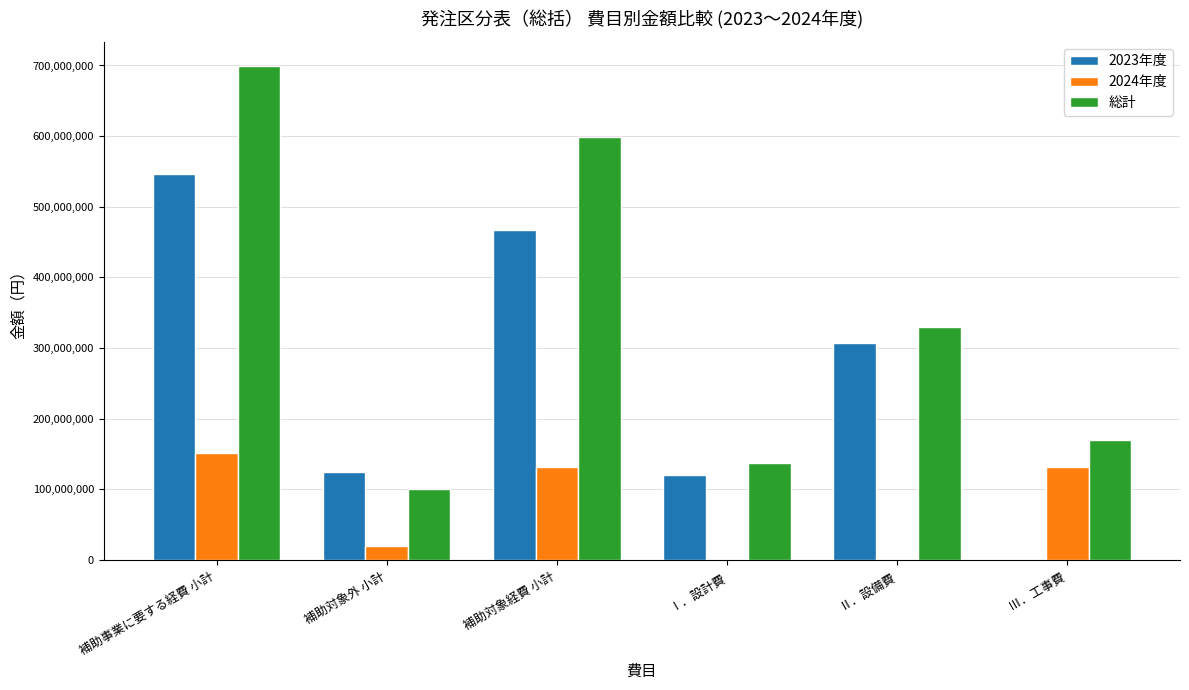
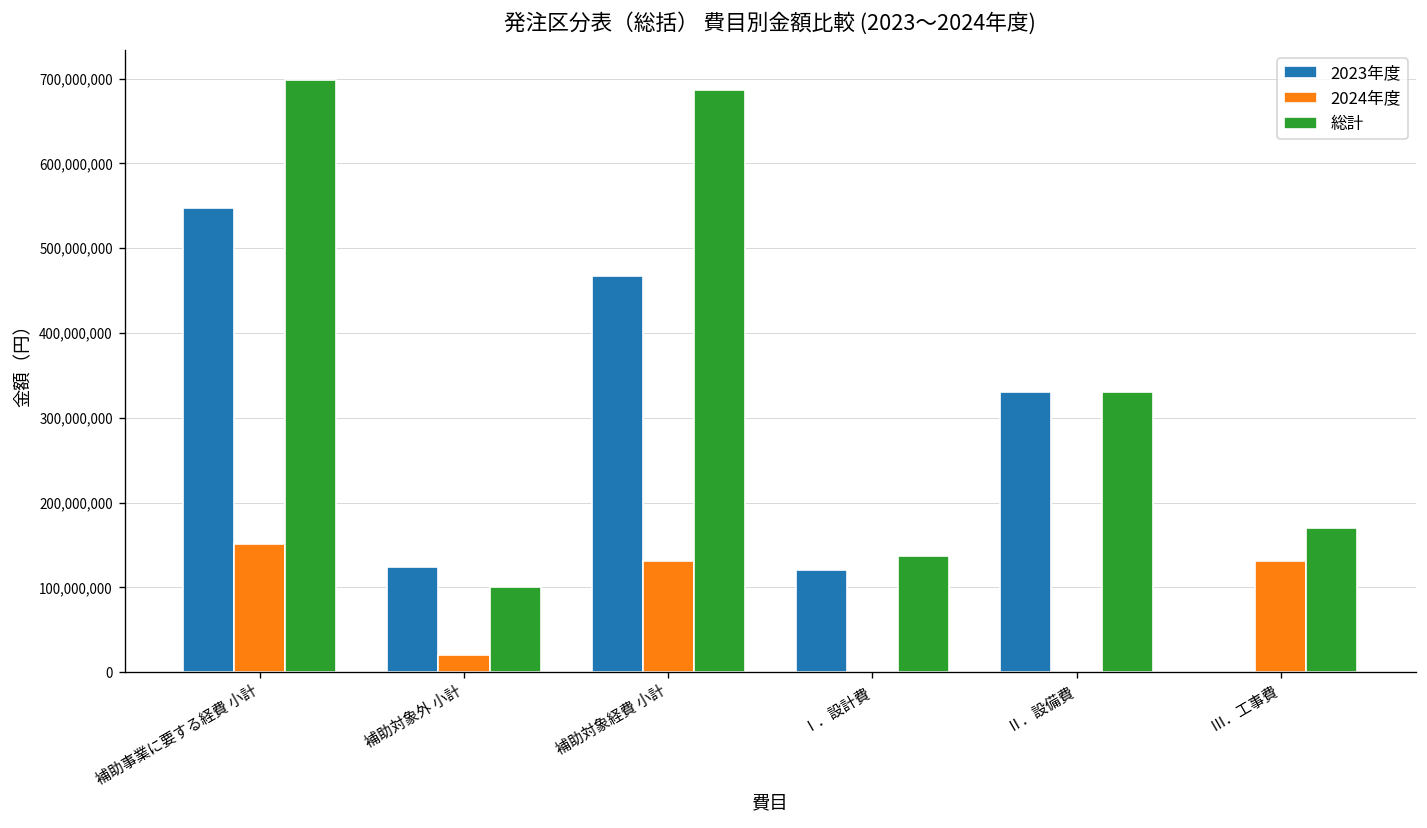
総計, 補助対象経費 小計: 600,000,000 -> 690,000,000
2023年度, Ⅱ．設備費: 310,000,000 -> 330,000,000
